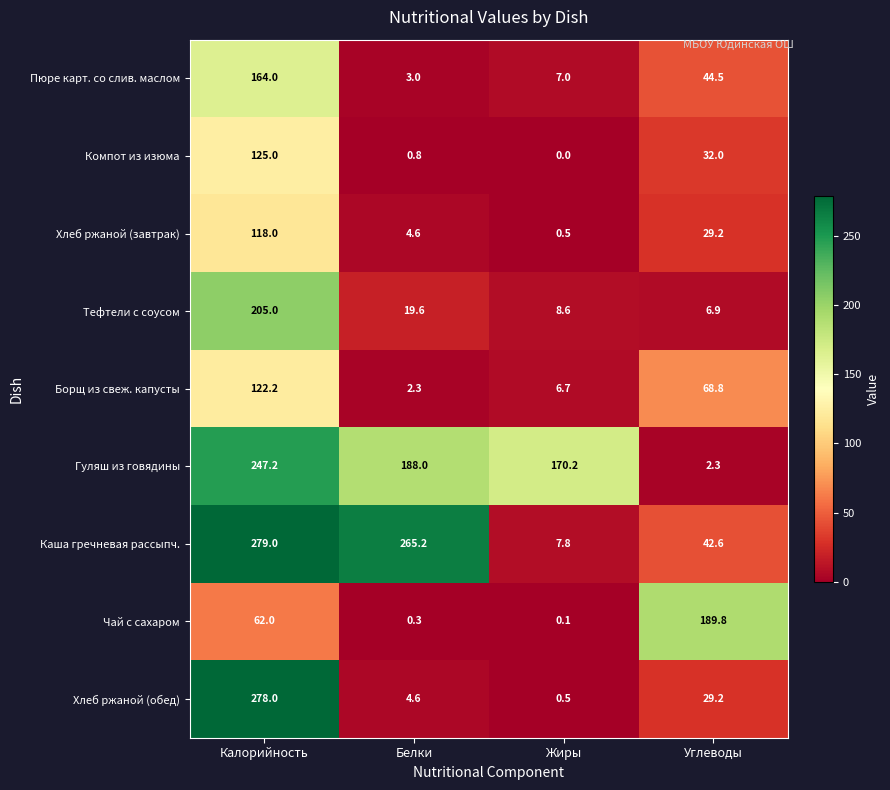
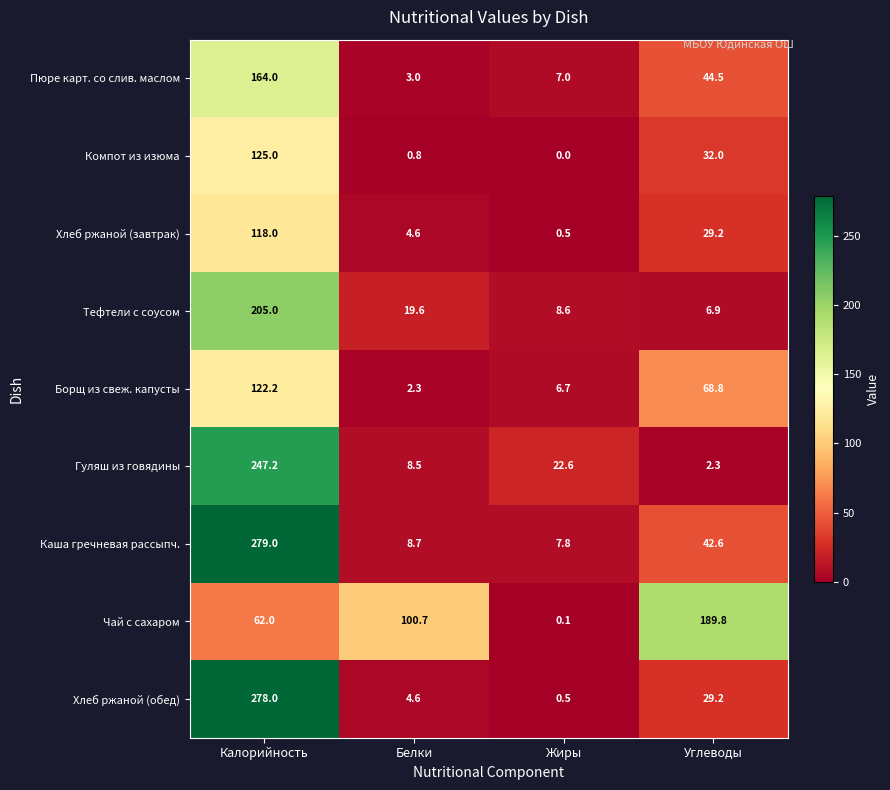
Гуляш из говядины, Белки: 188.0 -> 8.5
Гуляш из говядины, Жиры: 170.2 -> 22.6
Каша гречневая рассыпч., Белки: 265.2 -> 8.7
Чай с сахаром, Белки: 0.3 -> 100.7
